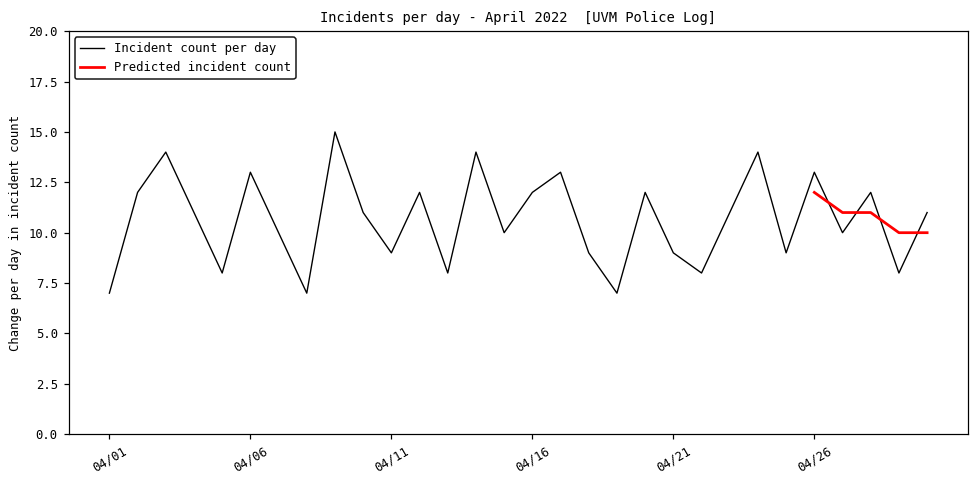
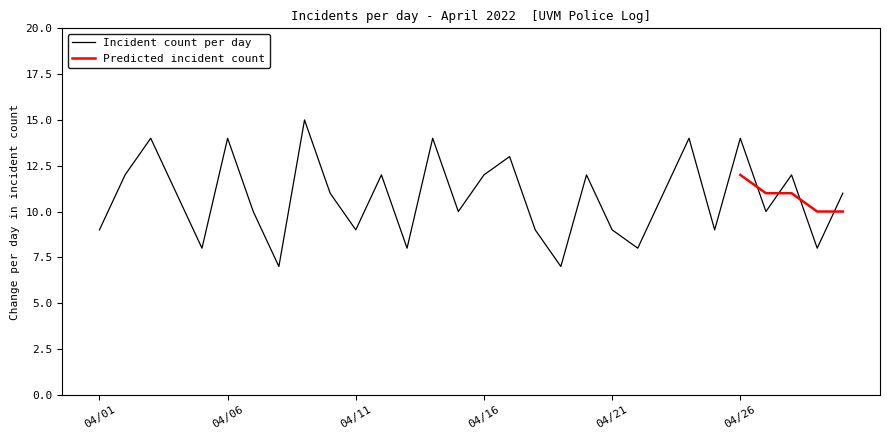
Incident count per day, 04/01: 7 -> 9
Incident count per day, 04/06: 13 -> 14
Incident count per day, 04/26: 13 -> 14
